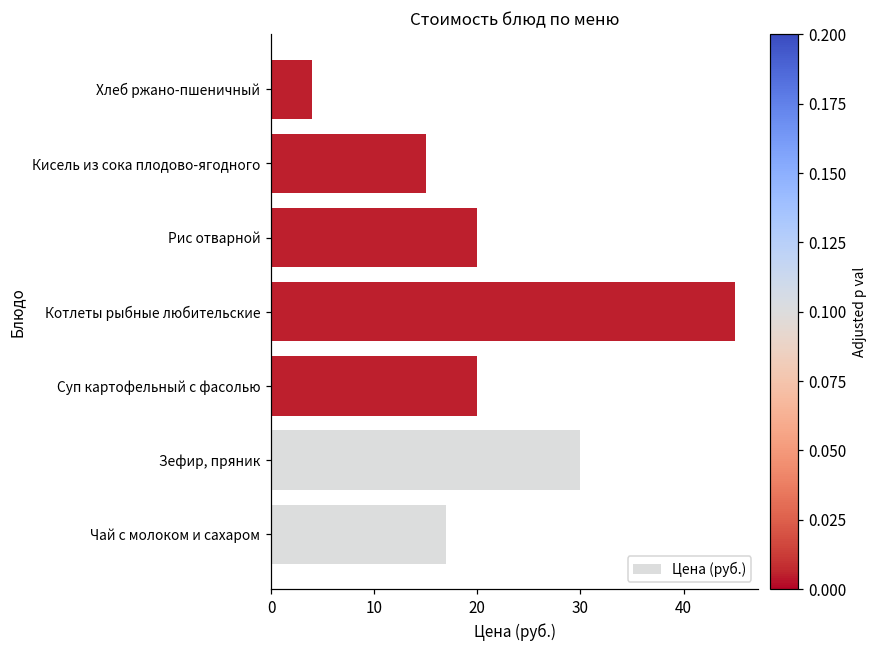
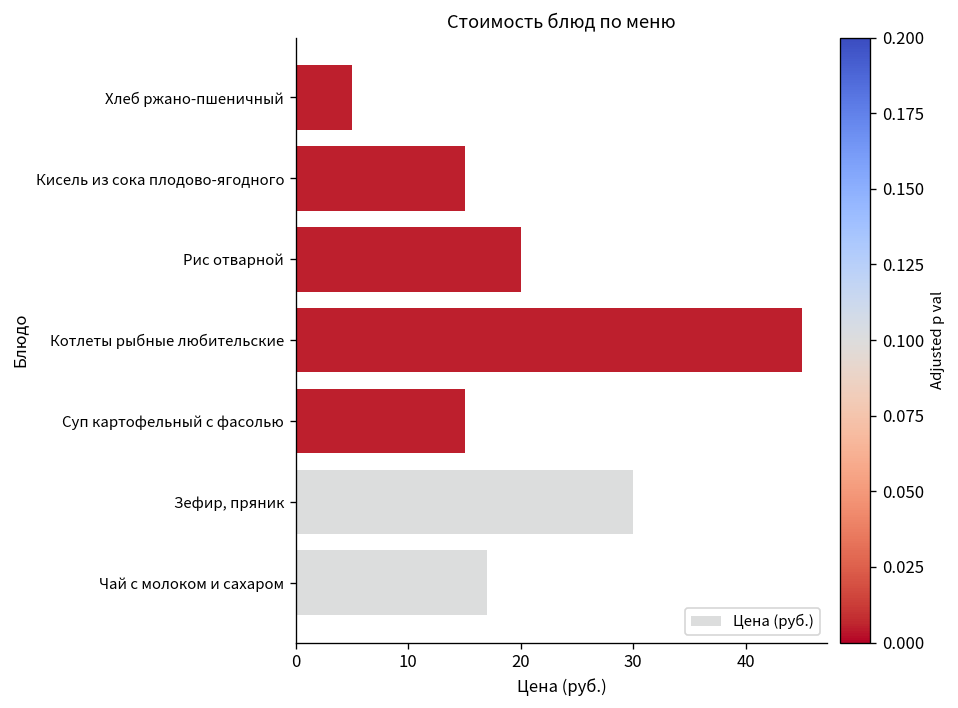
Хлеб ржано-пшеничный: 4 -> 5
Суп картофельный с фасолью: 20 -> 15
